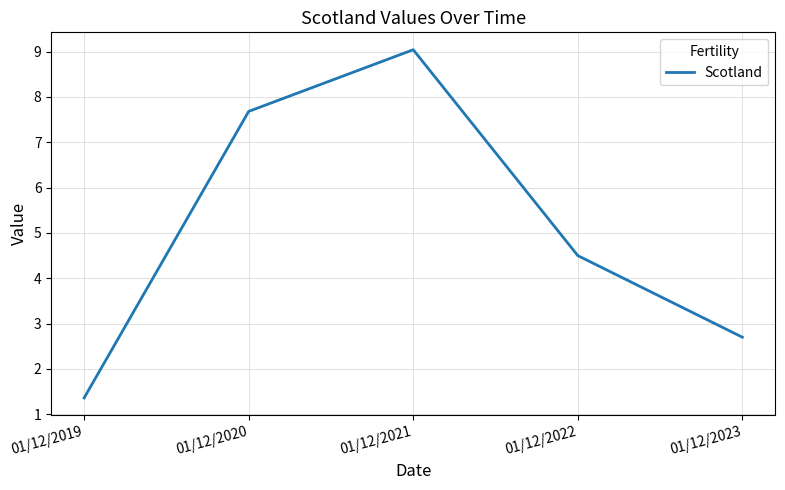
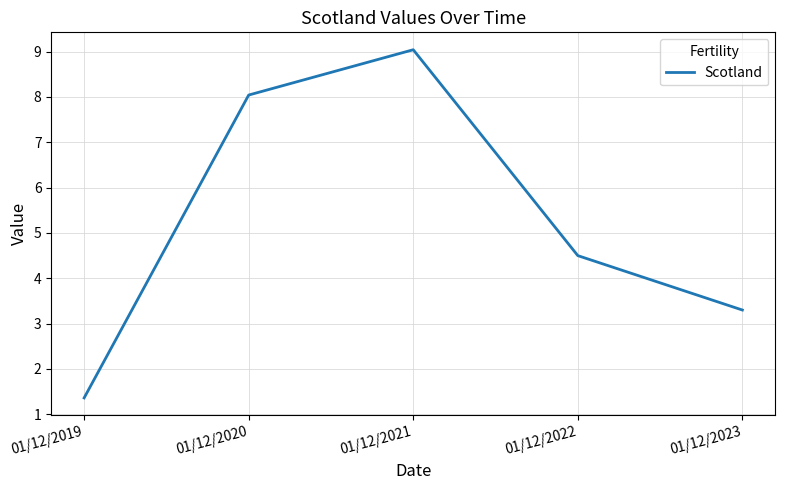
01/12/2020: 7.7 -> 8.0
01/12/2023: 2.7 -> 3.3
